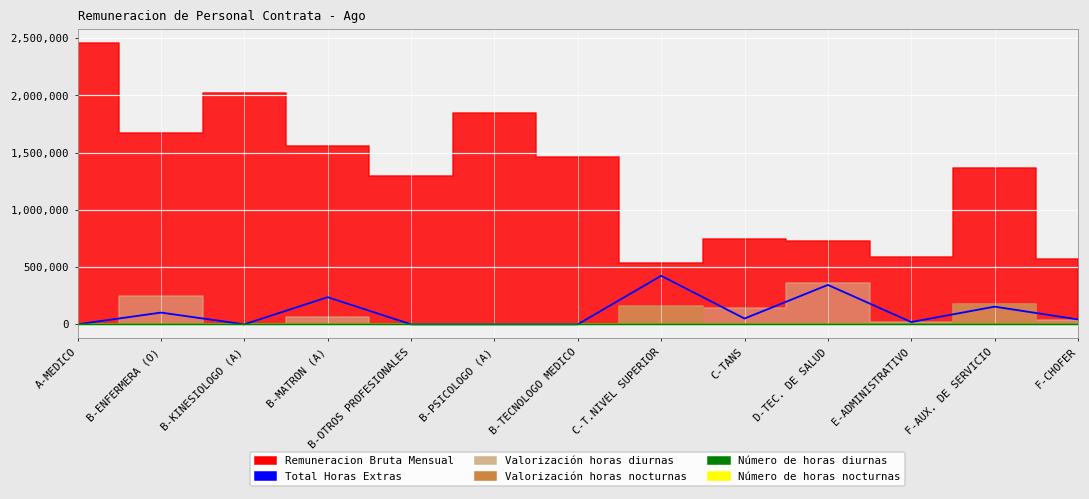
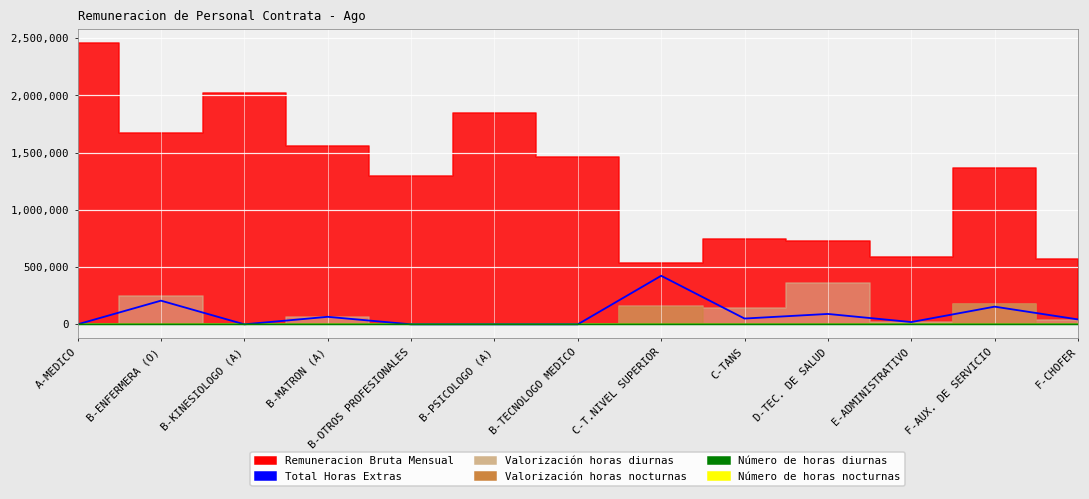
Total Horas Extras, B-ENFERMERA (O): 100,000 -> 210,000
Total Horas Extras, B-MATRON (A): 240,000 -> 70,000
Total Horas Extras, D-TEC. DE SALUD: 340,000 -> 90,000
